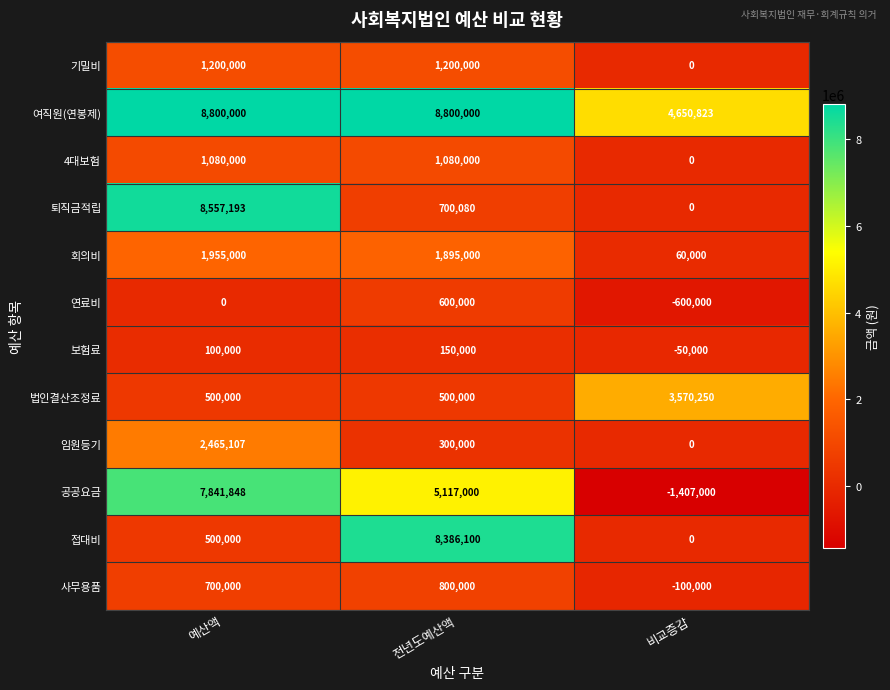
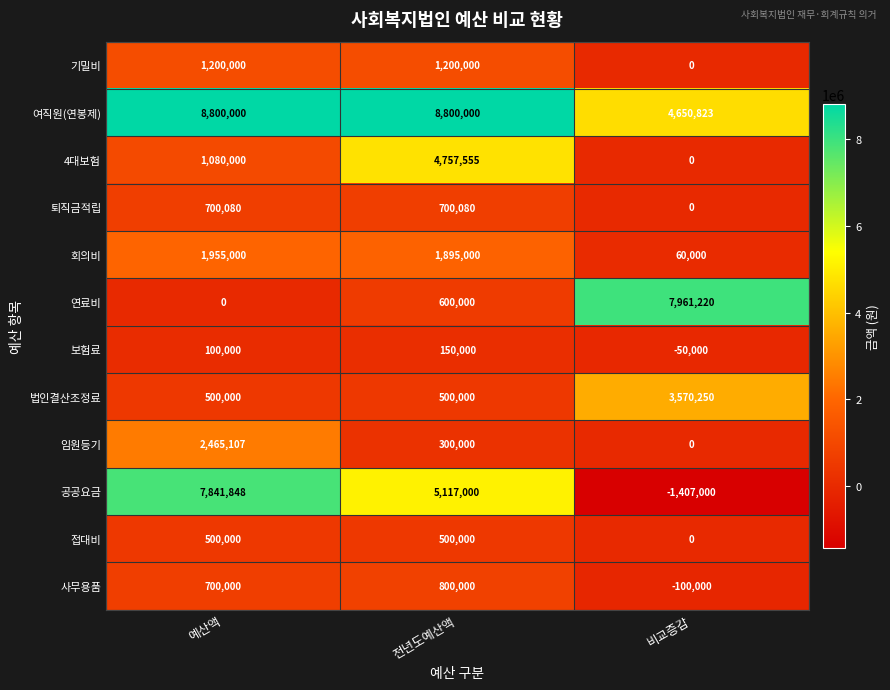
4대보험, 전년도예산액: 1,080,000 -> 4,757,555
퇴직금적립, 예산액: 8,557,193 -> 700,080
연료비, 비교증감: -600,000 -> 7,961,220
접대비, 전년도예산액: 8,386,100 -> 500,000
